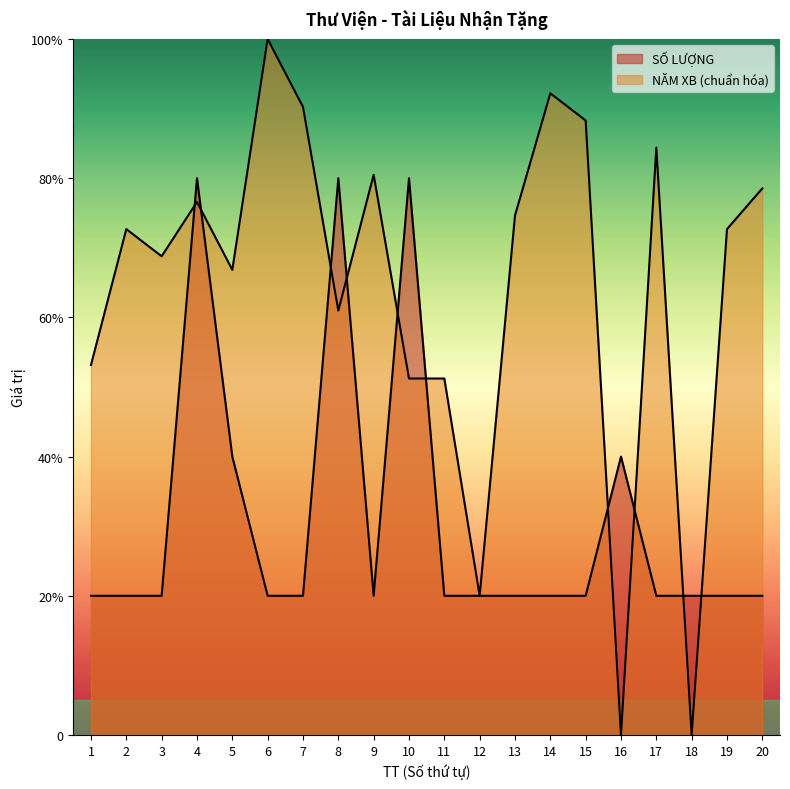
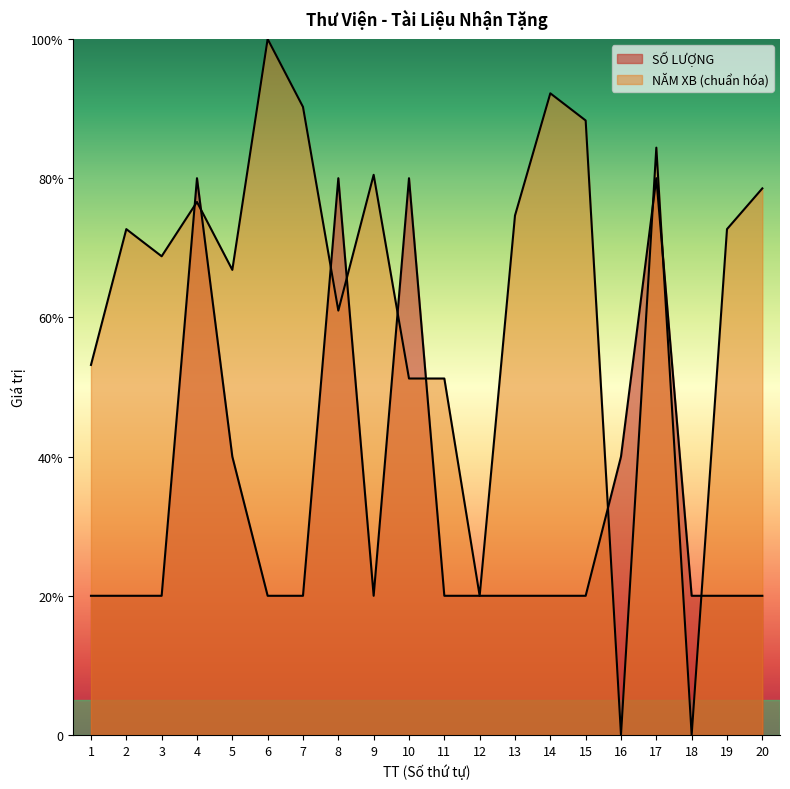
SỐ LƯỢNG, 17: 20% -> 80%
